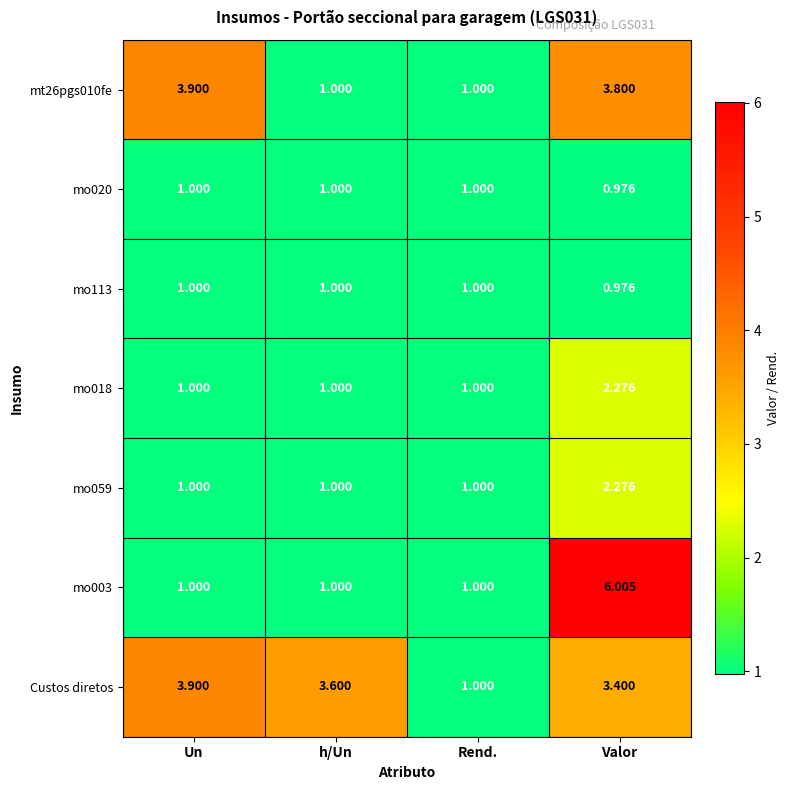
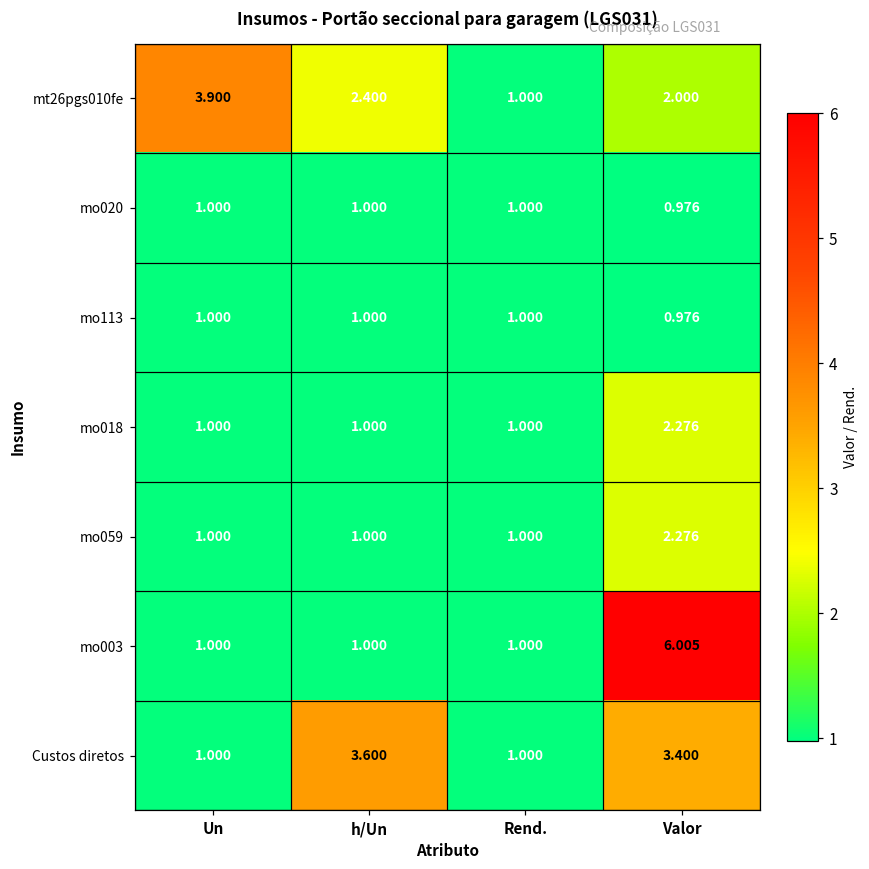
mt26pgs010fe, h/Un: 1.000 -> 2.400
mt26pgs010fe, Valor: 3.800 -> 2.000
Custos diretos, Un: 3.900 -> 1.000
